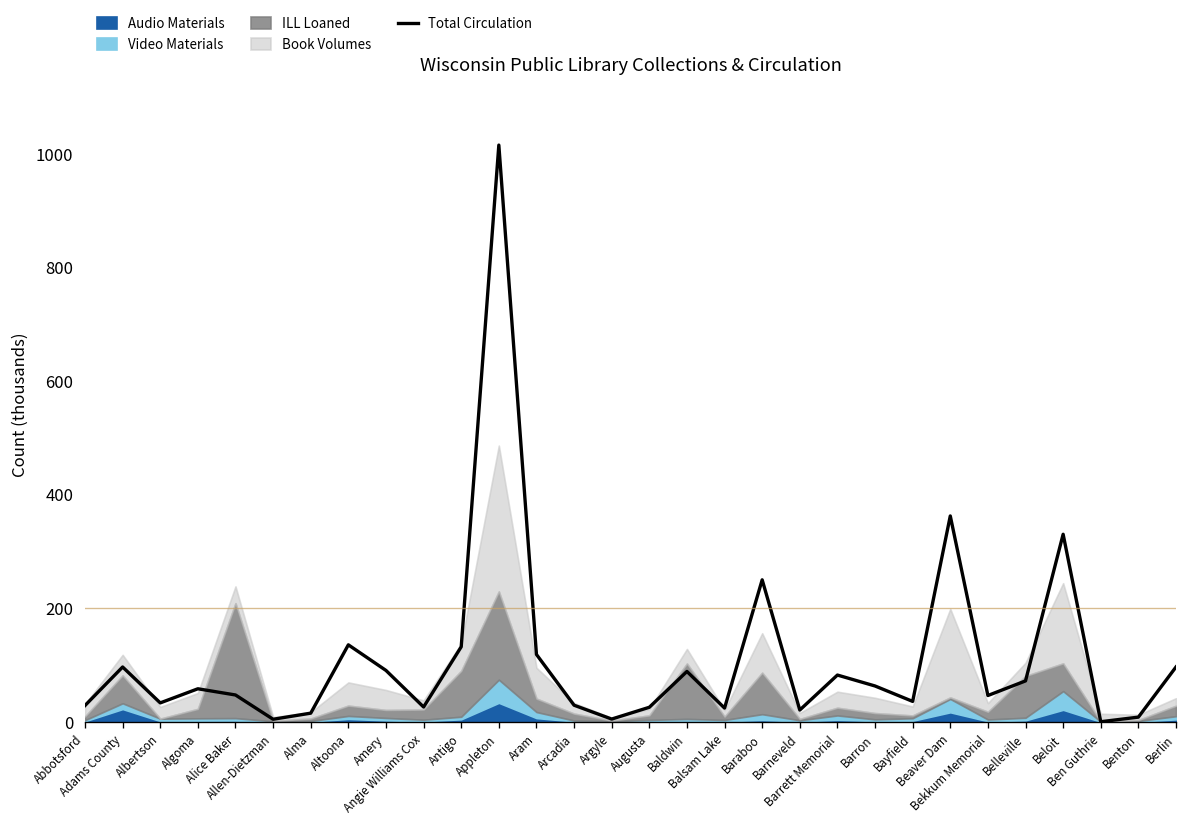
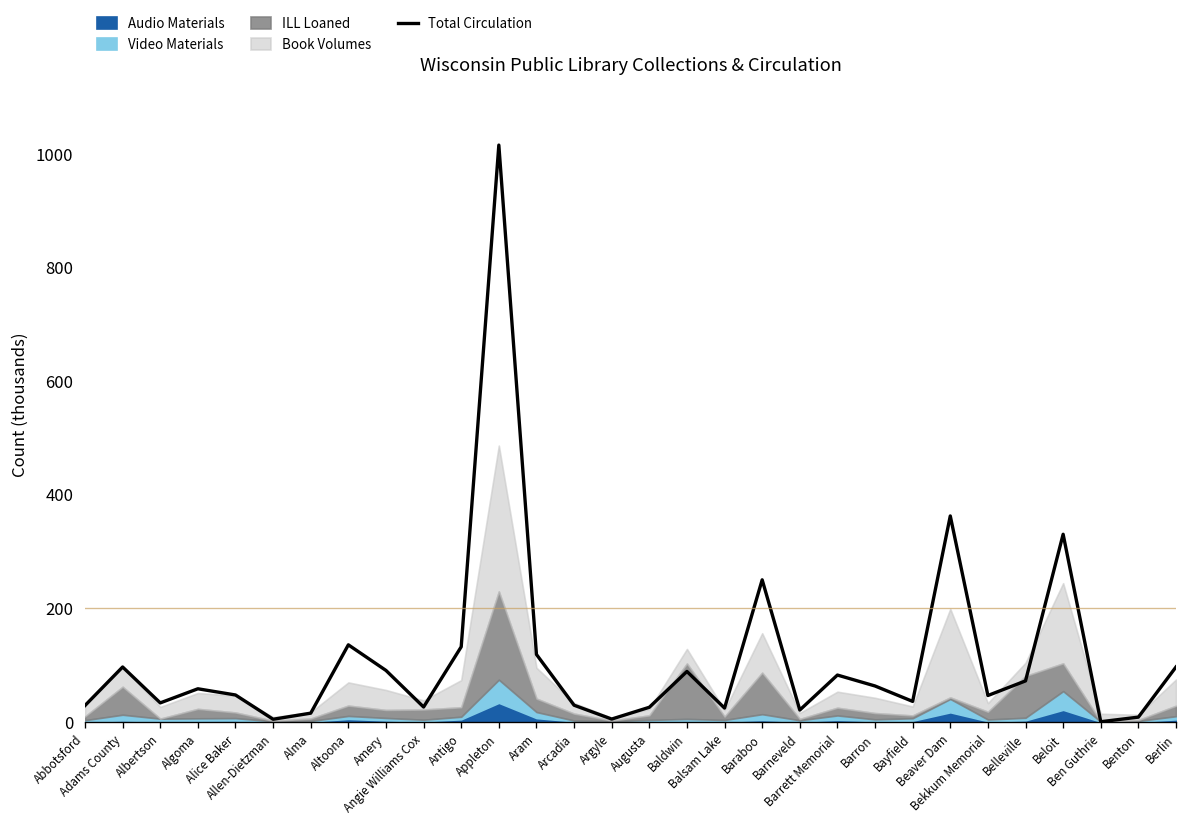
Audio Materials, Adams County: 20 -> 0
ILL Loaned, Alice Baker: 200 -> 10
ILL Loaned, Antigo: 80 -> 20
Book Volumes, Berlin: 10 -> 50
